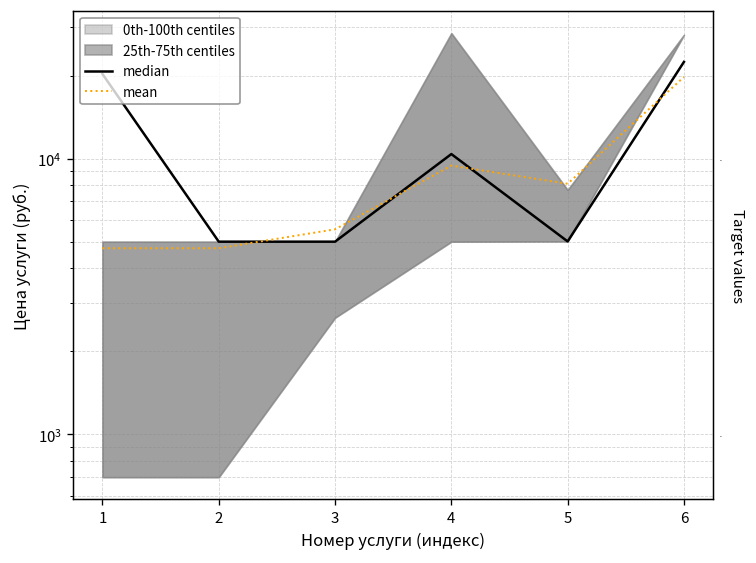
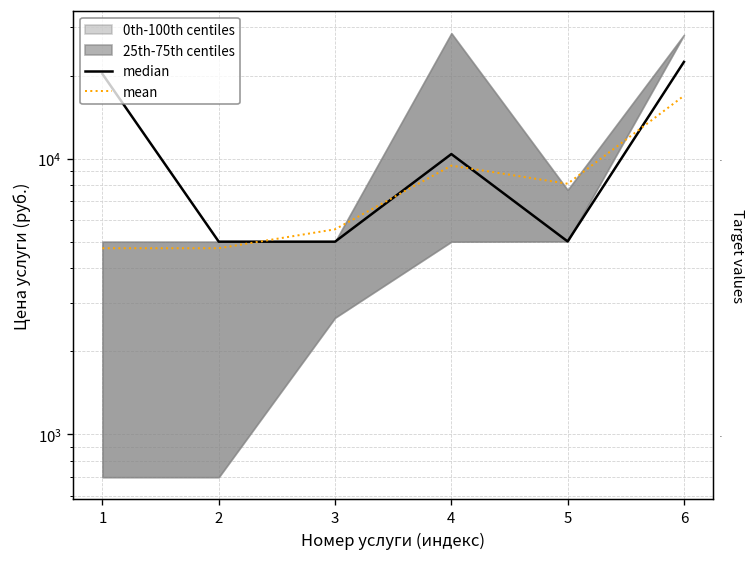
mean, 6: 20000 -> 17000
